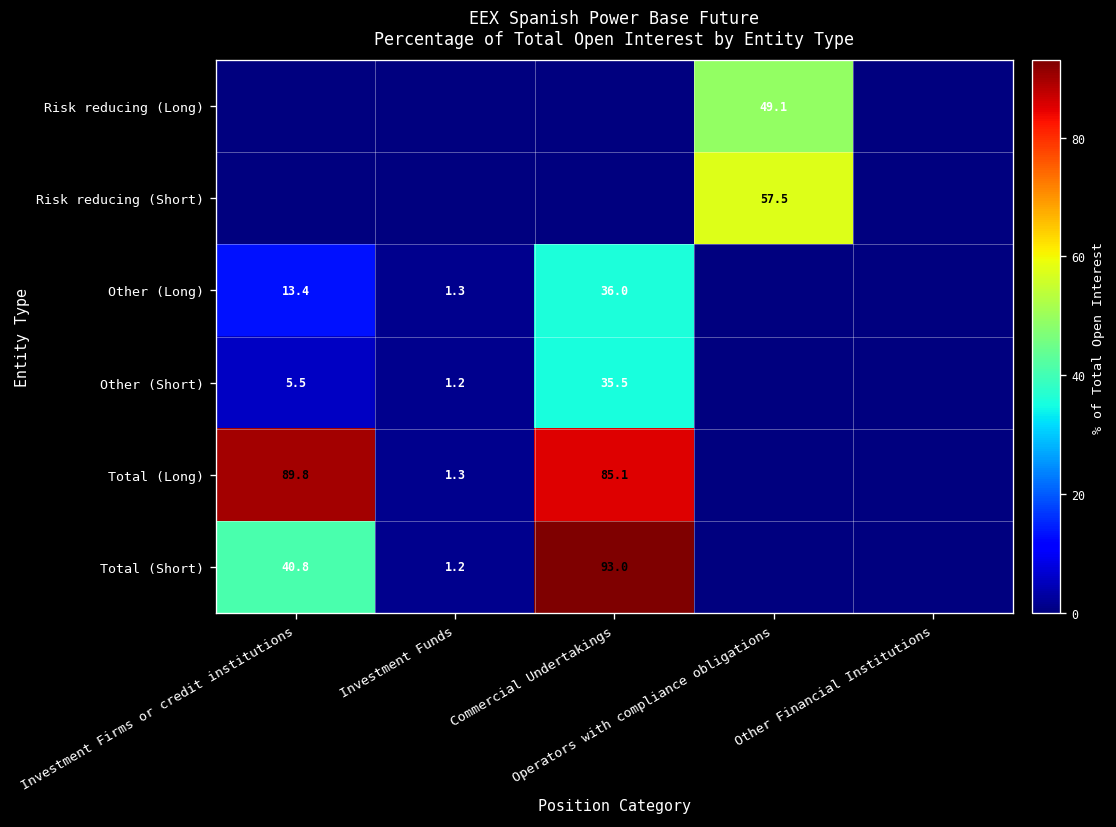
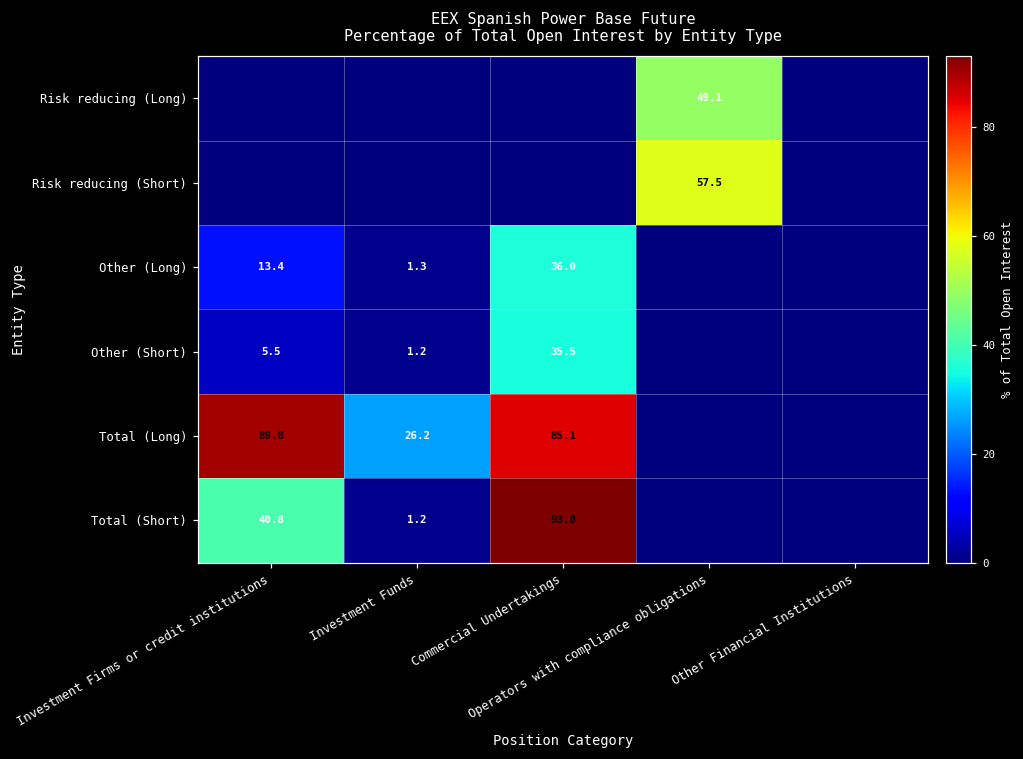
Total (Long), Investment Funds: 1.3 -> 26.2
